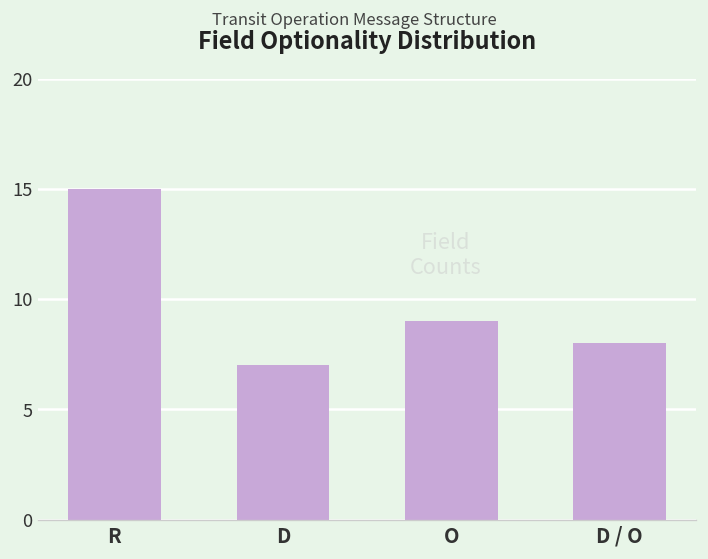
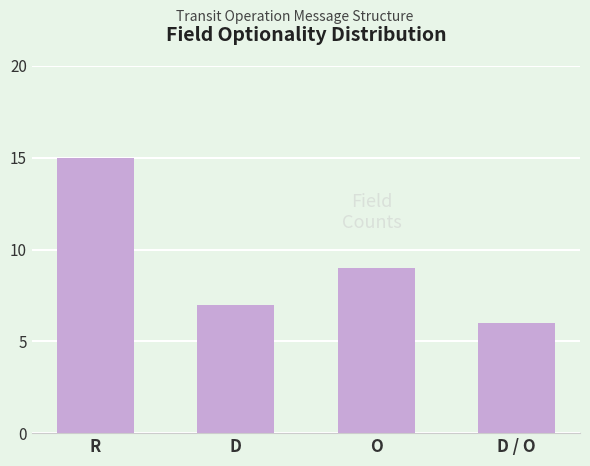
D / O: 8 -> 6
